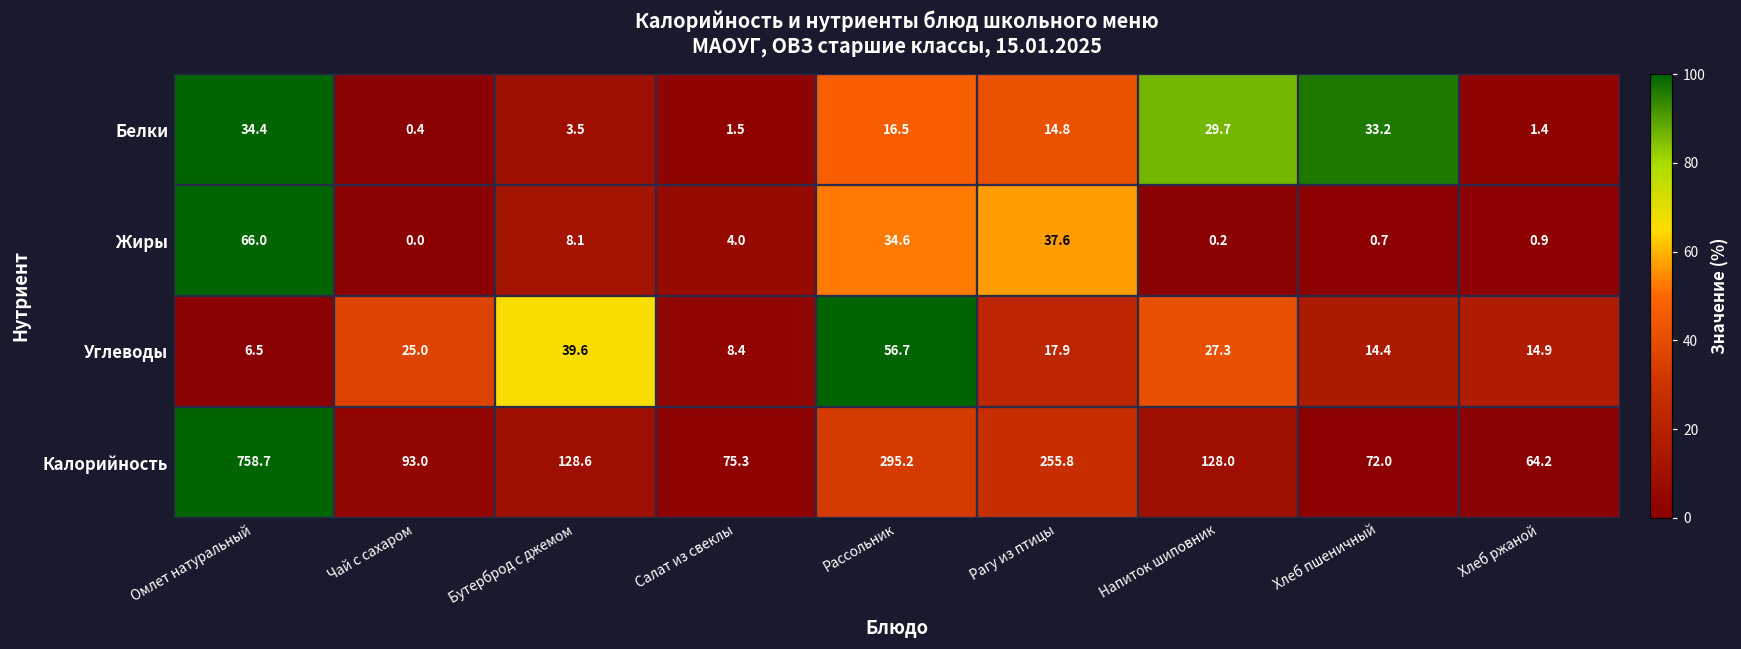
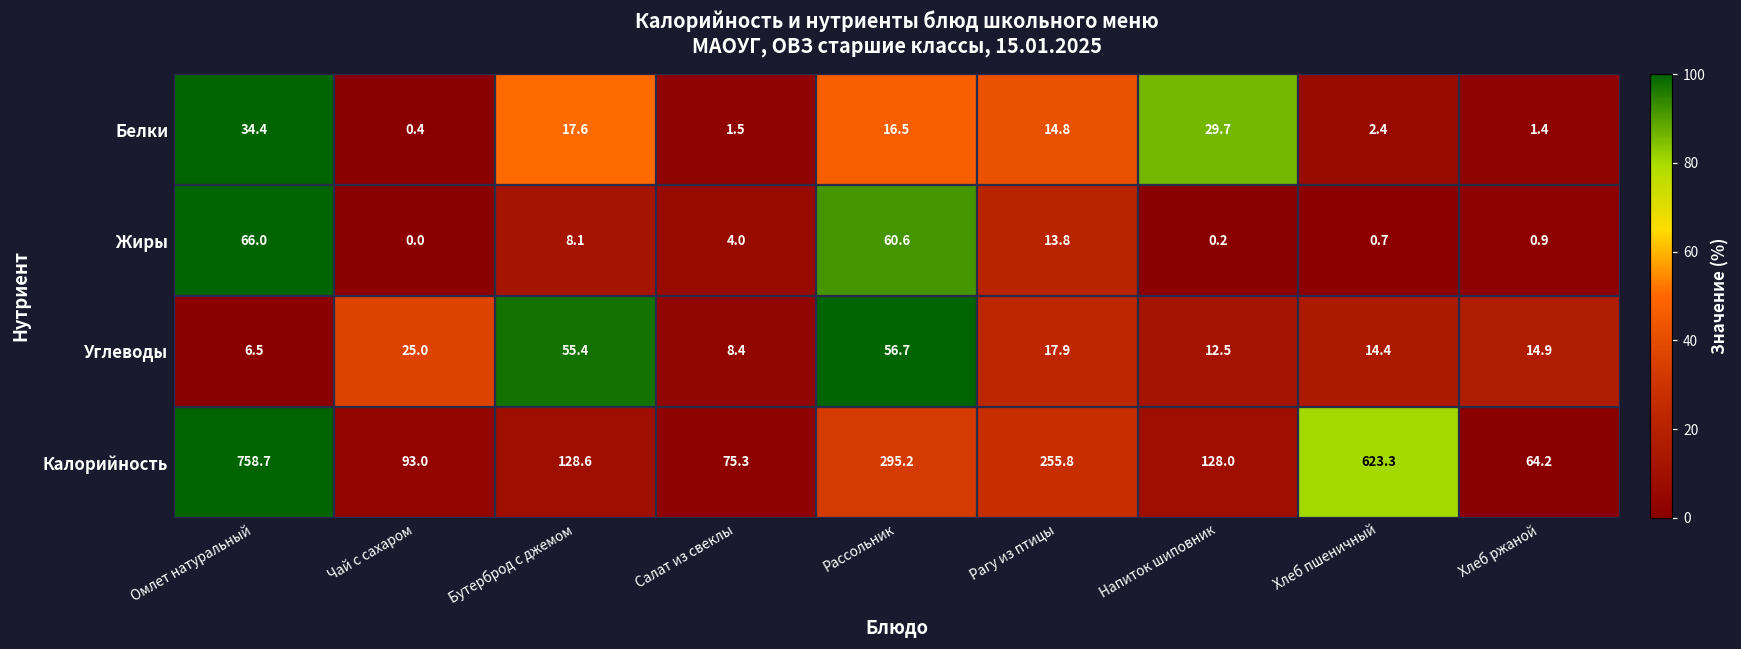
Белки, Бутерброд с джемом: 3.5 -> 17.6
Белки, Хлеб пшеничный: 33.2 -> 2.4
Жиры, Рассольник: 34.6 -> 60.6
Жиры, Рагу из птицы: 37.6 -> 13.8
Углеводы, Бутерброд с джемом: 39.6 -> 55.4
Углеводы, Напиток шиповник: 27.3 -> 12.5
Калорийность, Хлеб пшеничный: 72.0 -> 623.3
